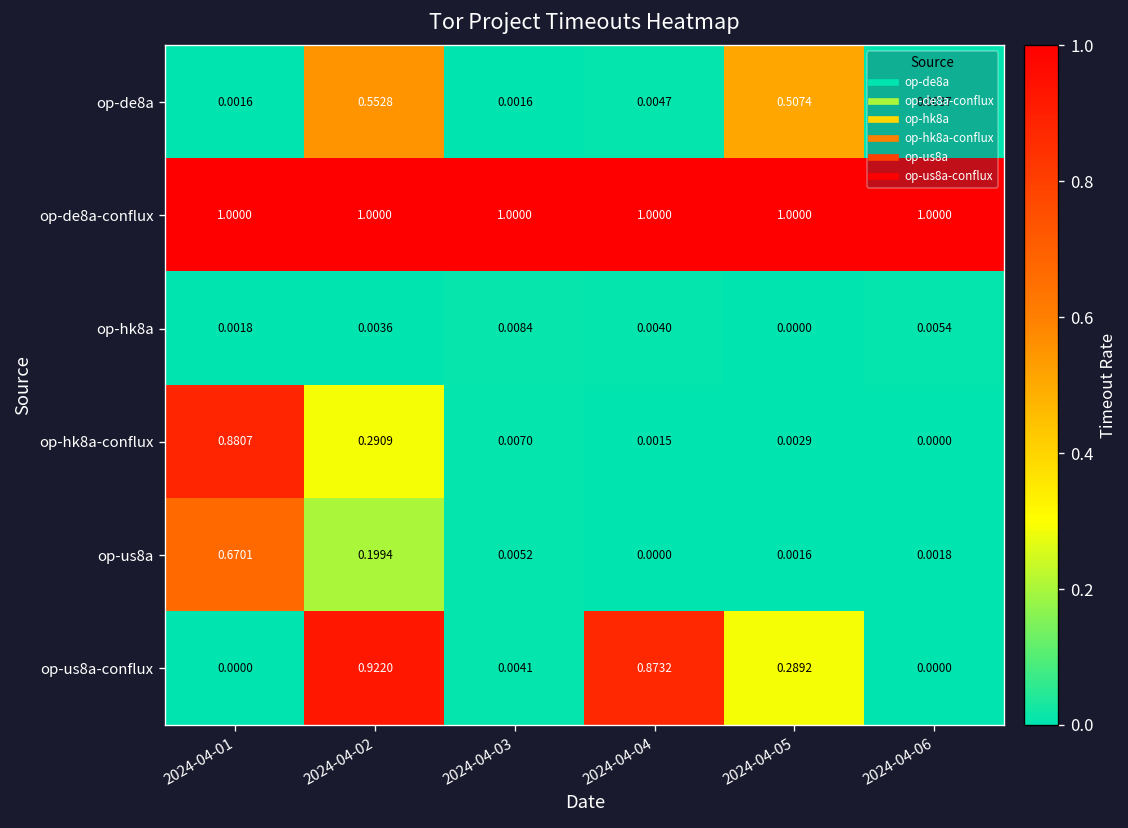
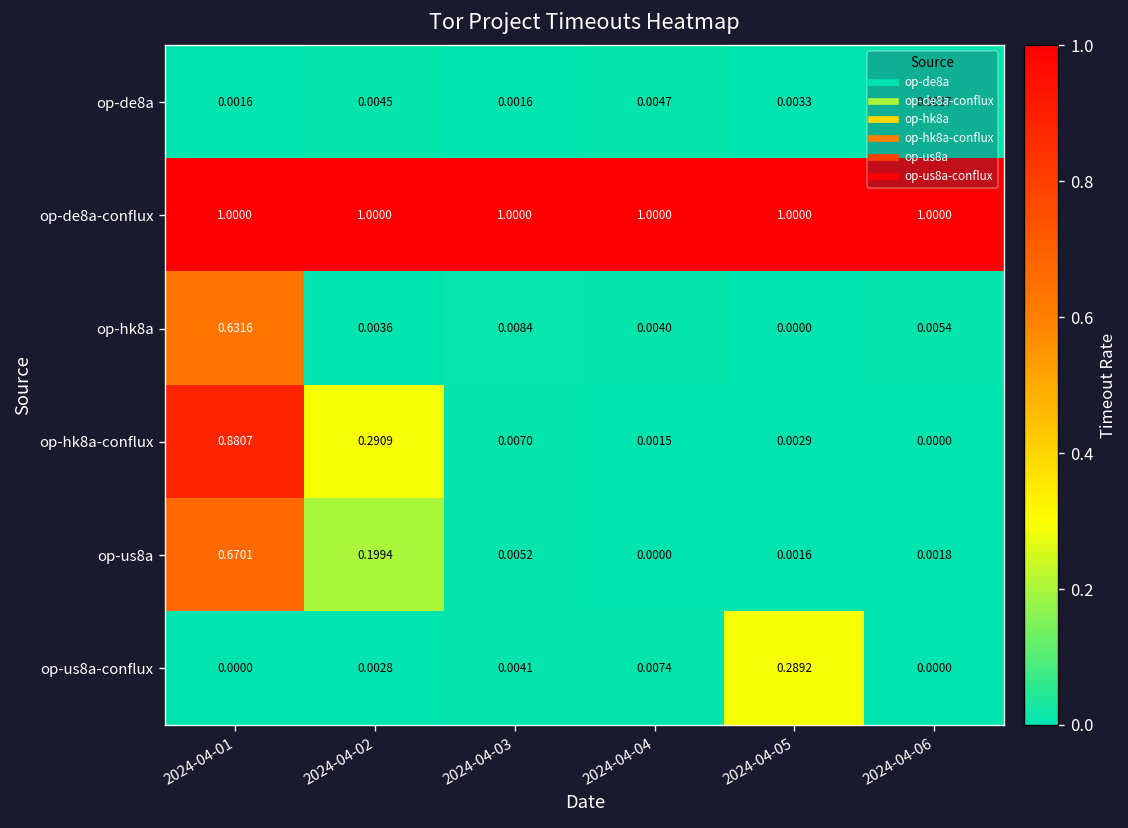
op-de8a, 2024-04-02: 0.5528 -> 0.0045
op-de8a, 2024-04-05: 0.5074 -> 0.0033
op-hk8a, 2024-04-01: 0.0018 -> 0.6316
op-us8a-conflux, 2024-04-02: 0.9220 -> 0.0028
op-us8a-conflux, 2024-04-04: 0.8732 -> 0.0074
